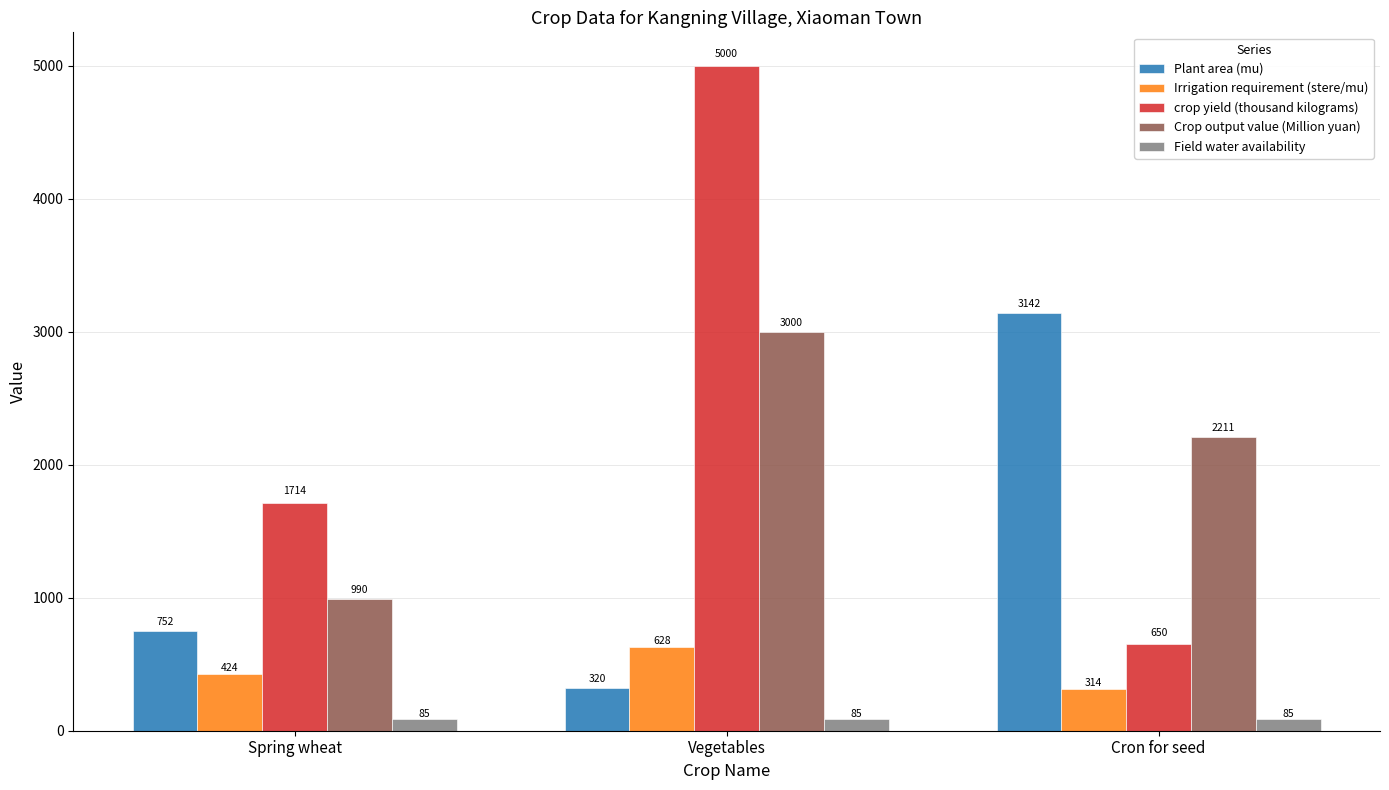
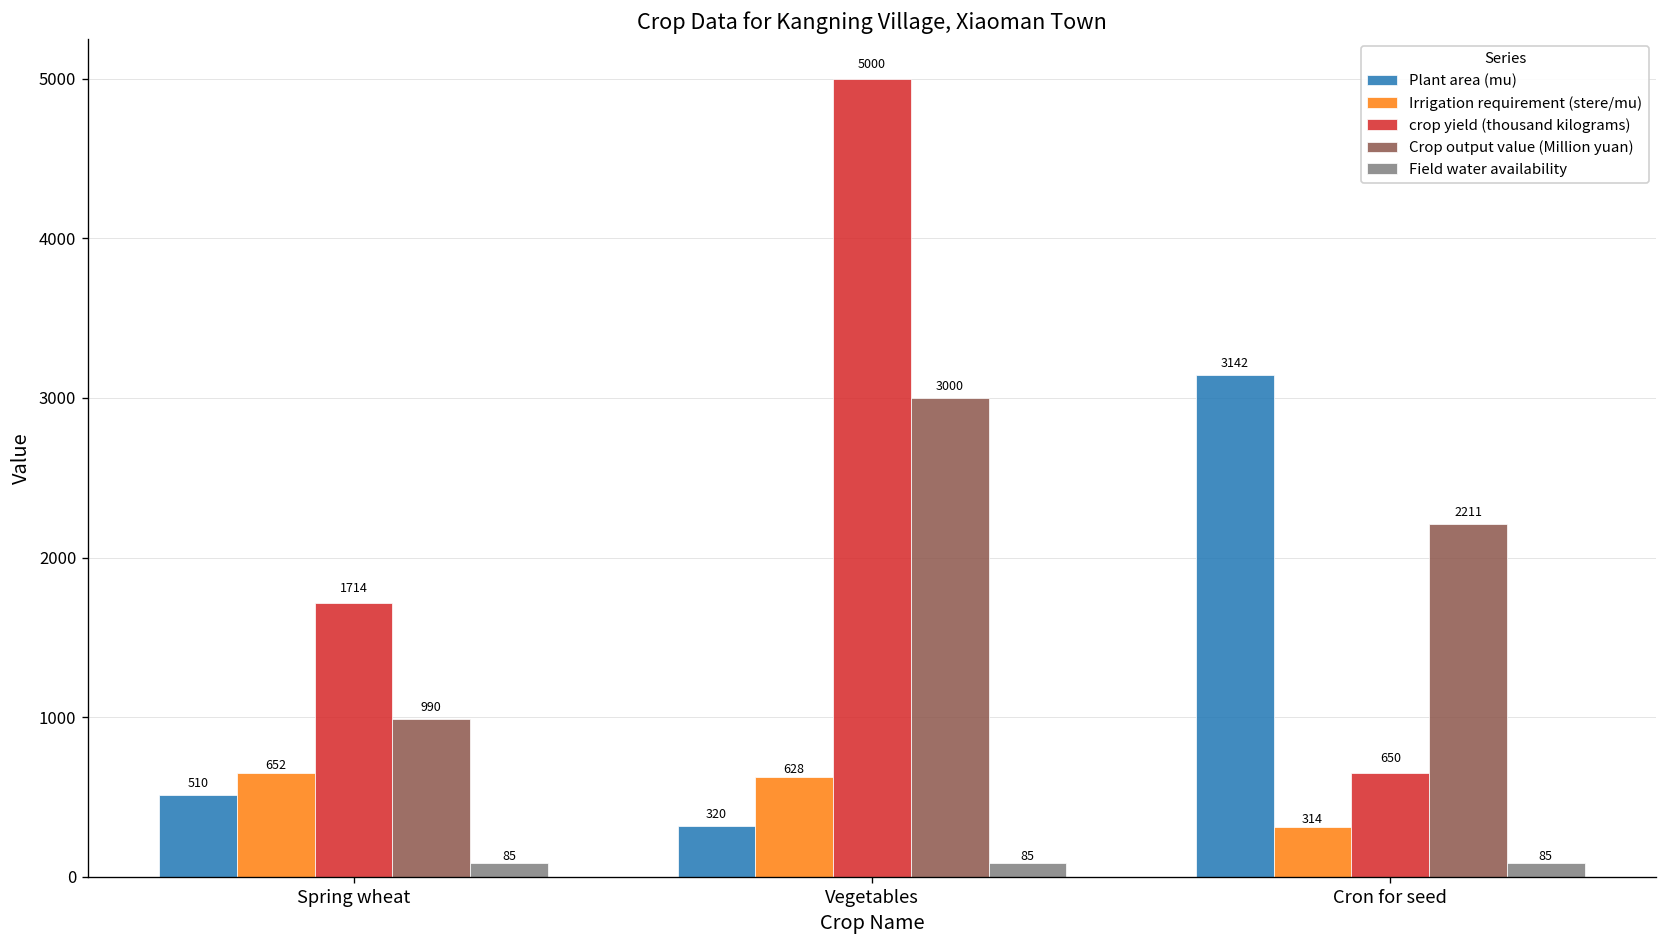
Plant area (mu), Spring wheat: 752 -> 510
Irrigation requirement (stere/mu), Spring wheat: 424 -> 652
